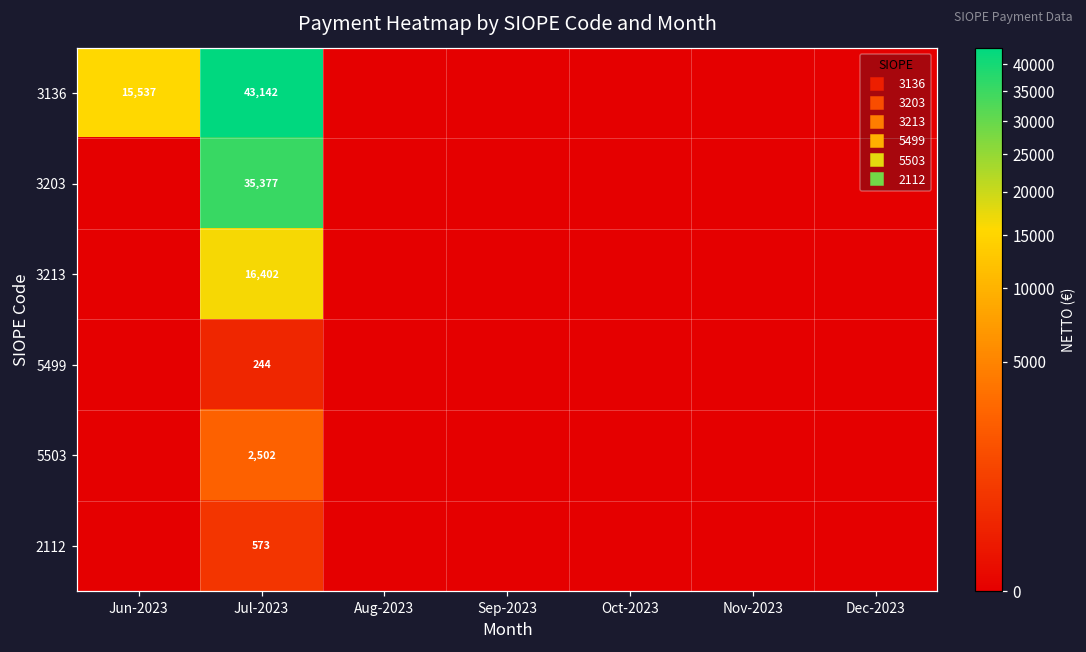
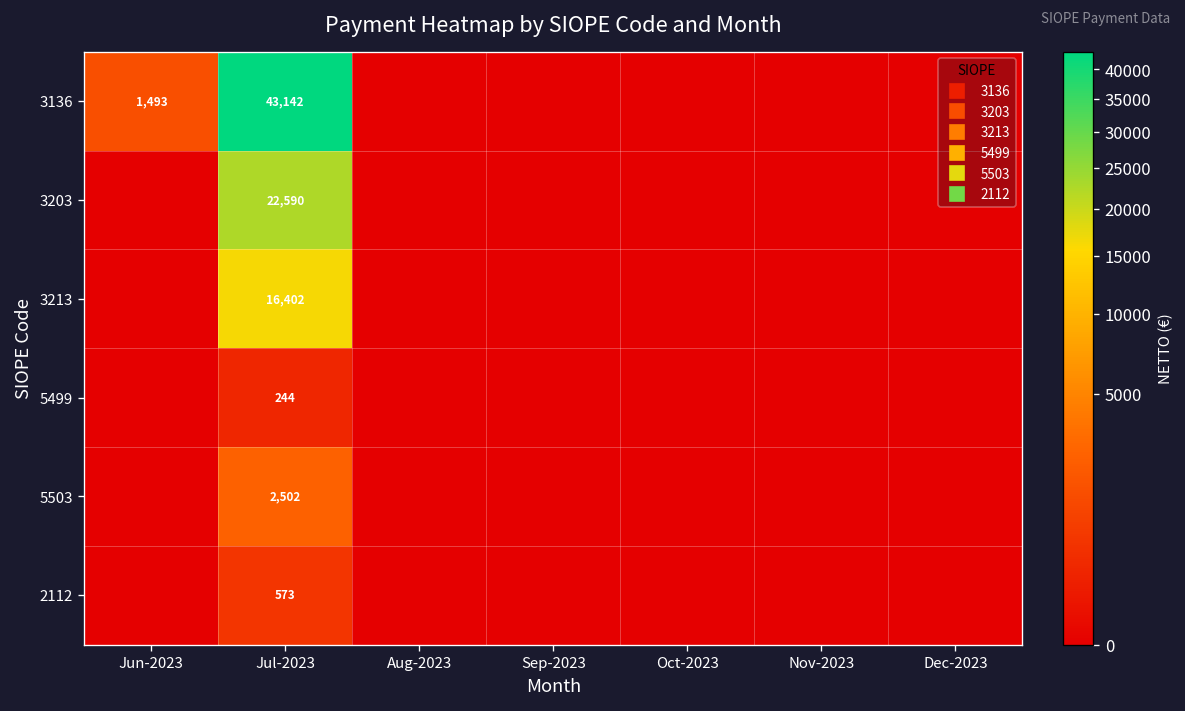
3136, Jun-2023: 15,537 -> 1,493
3203, Jul-2023: 35,377 -> 22,590
